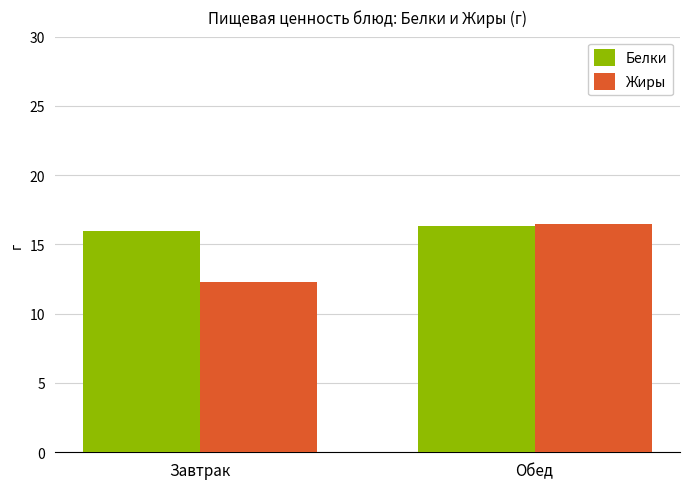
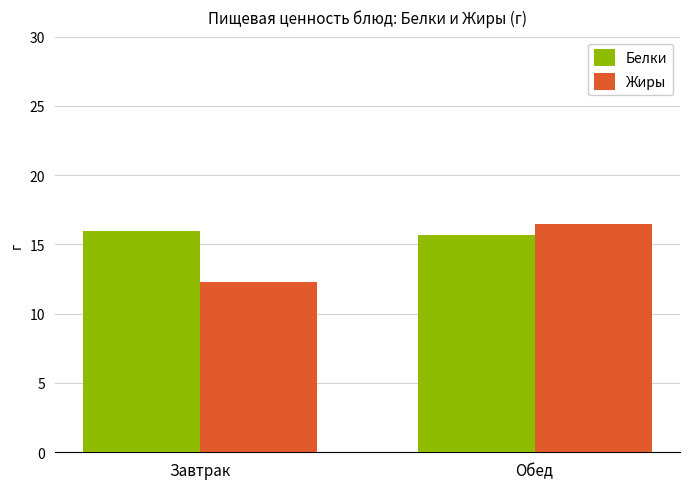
Белки, Обед: 16.4 -> 15.7
